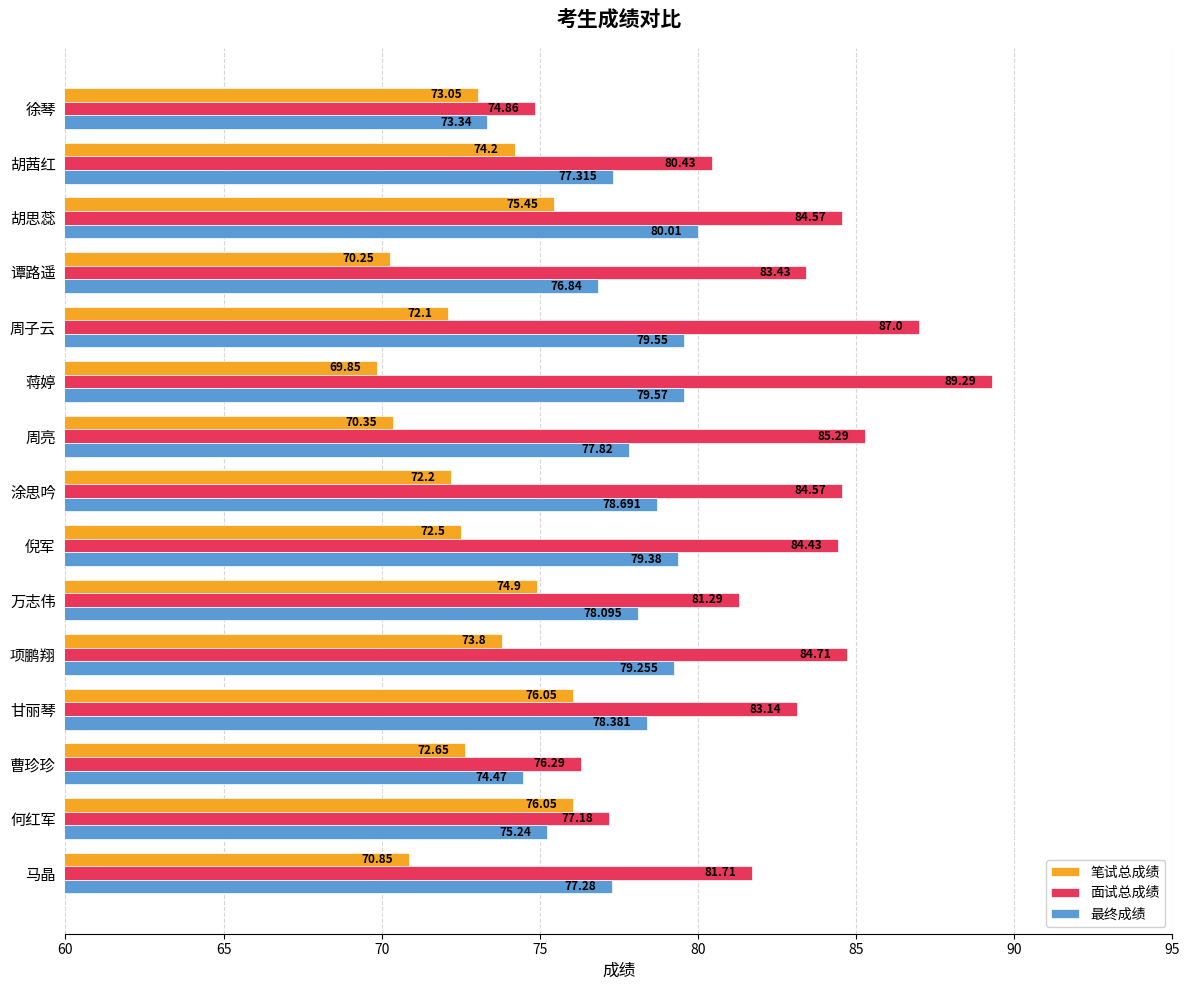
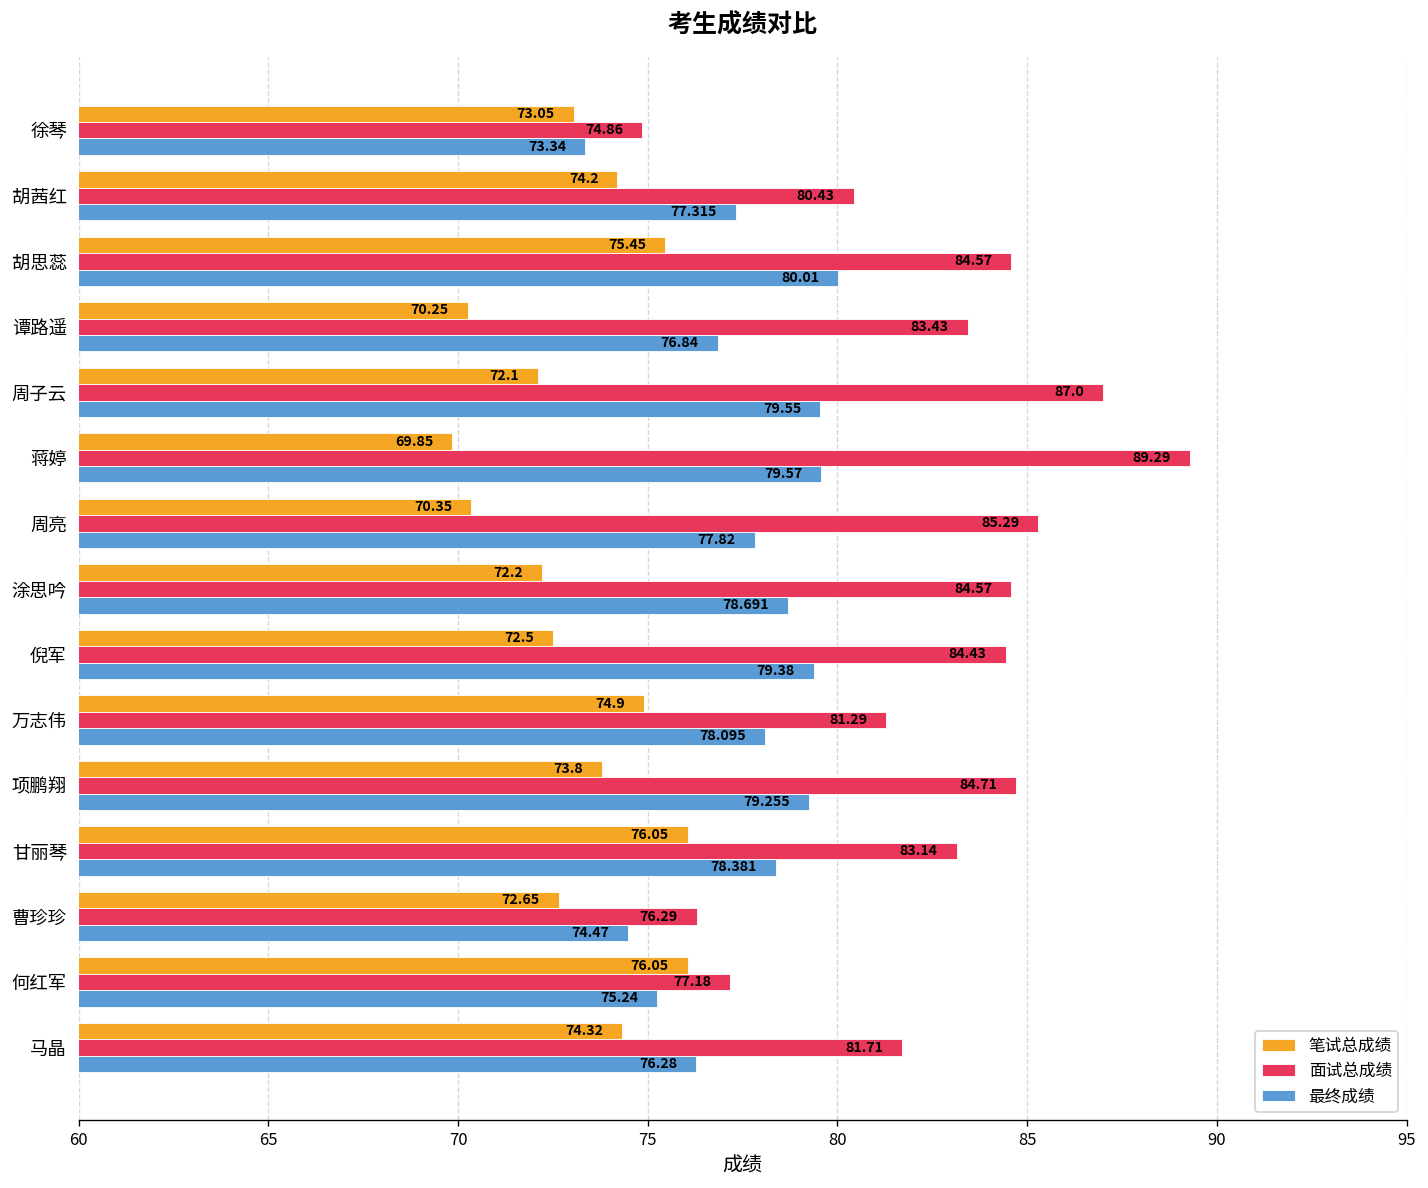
笔试总成绩, 马晶: 70.85 -> 74.32
最终成绩, 马晶: 77.28 -> 76.28
